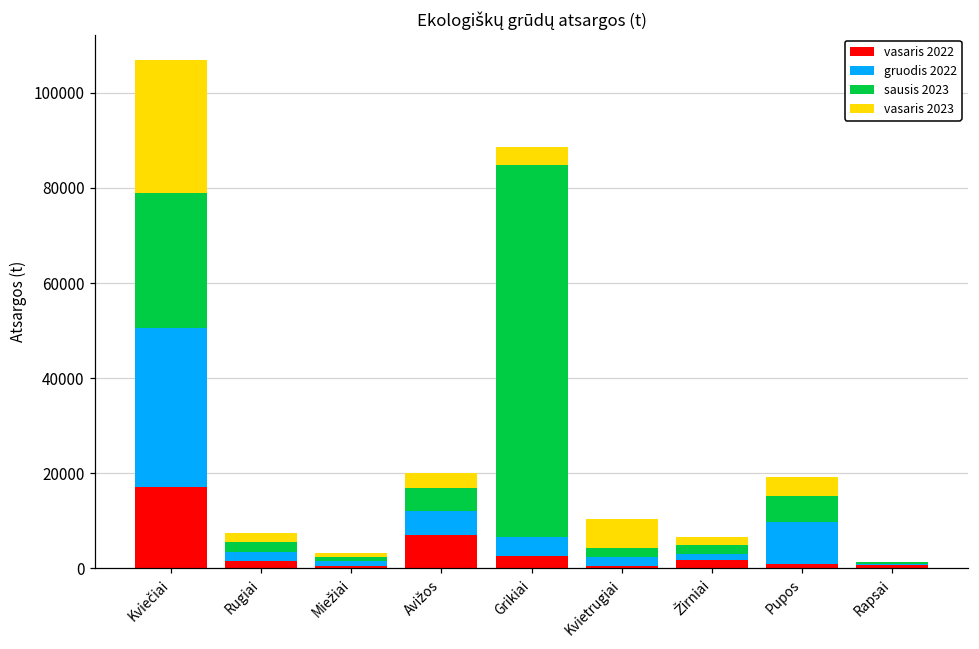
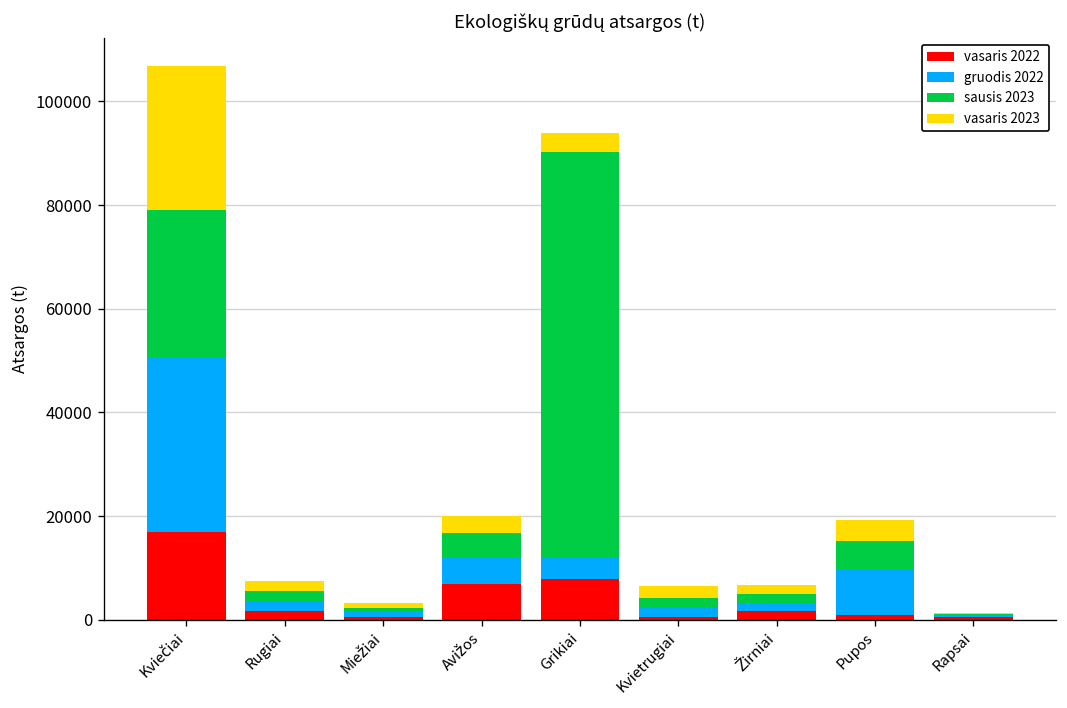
vasaris 2022, Grikiai: 3000 -> 8000
vasaris 2023, Kvietrugiai: 6000 -> 2000
